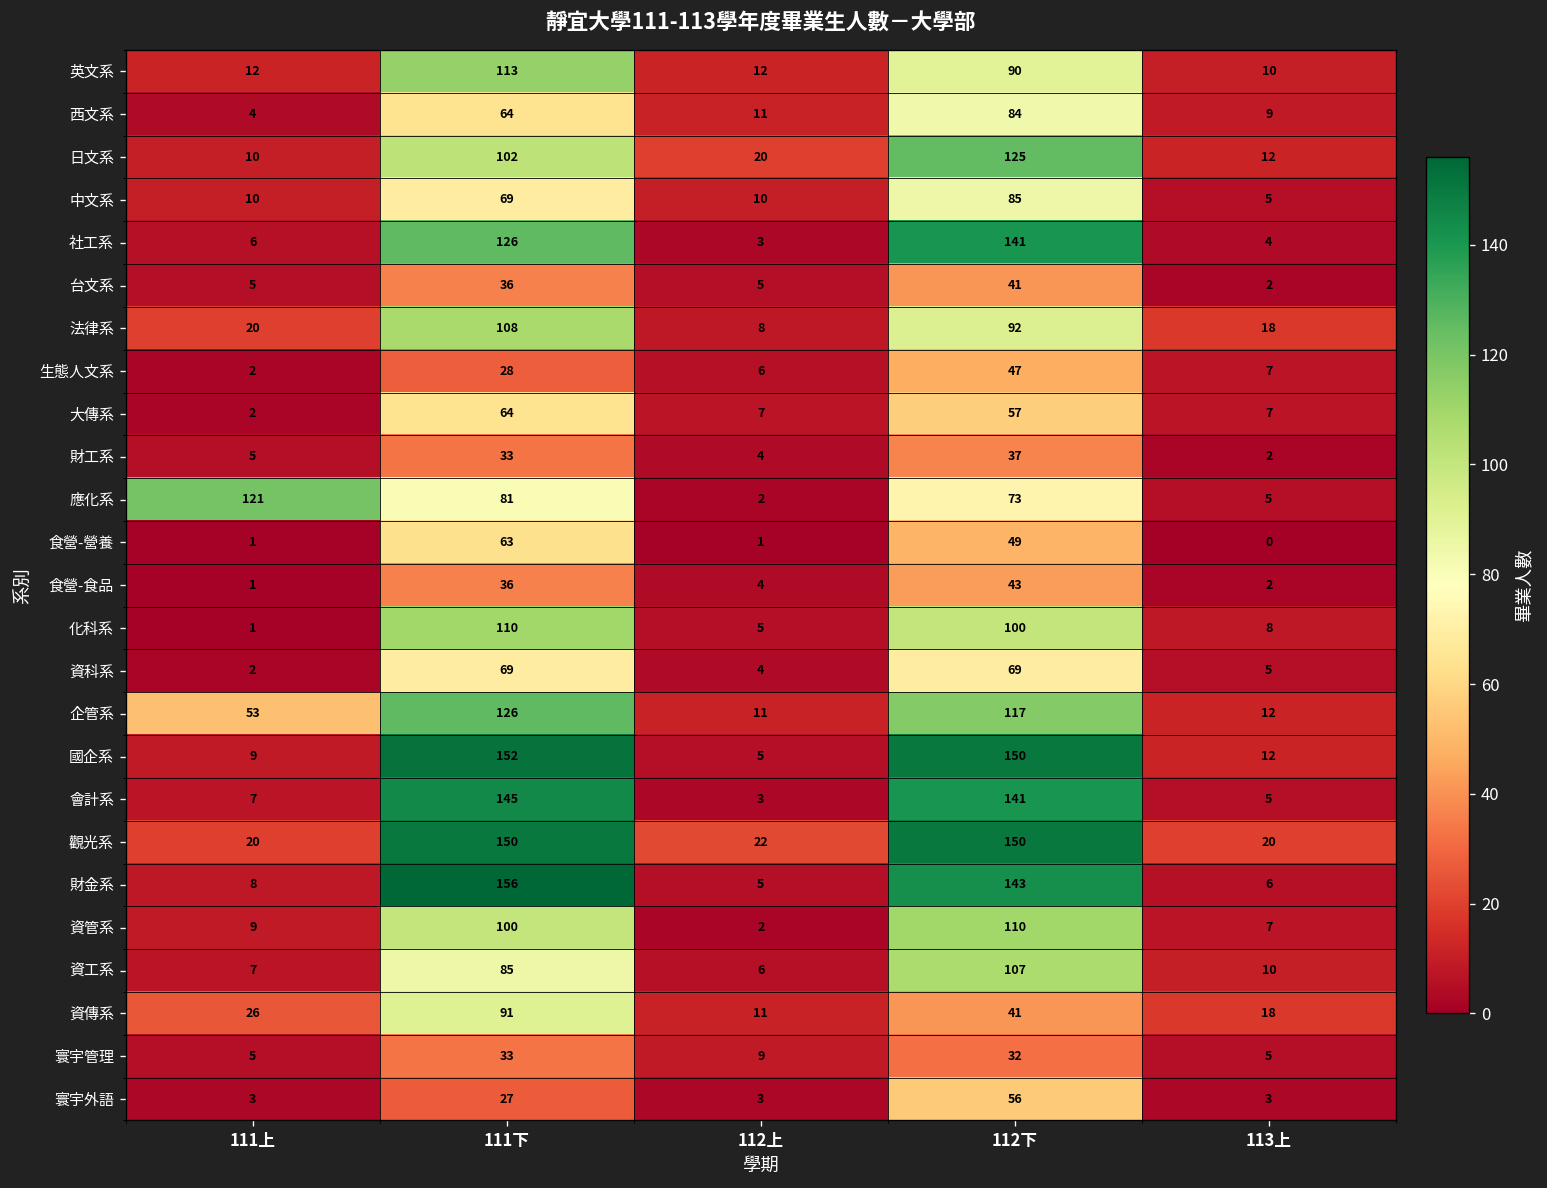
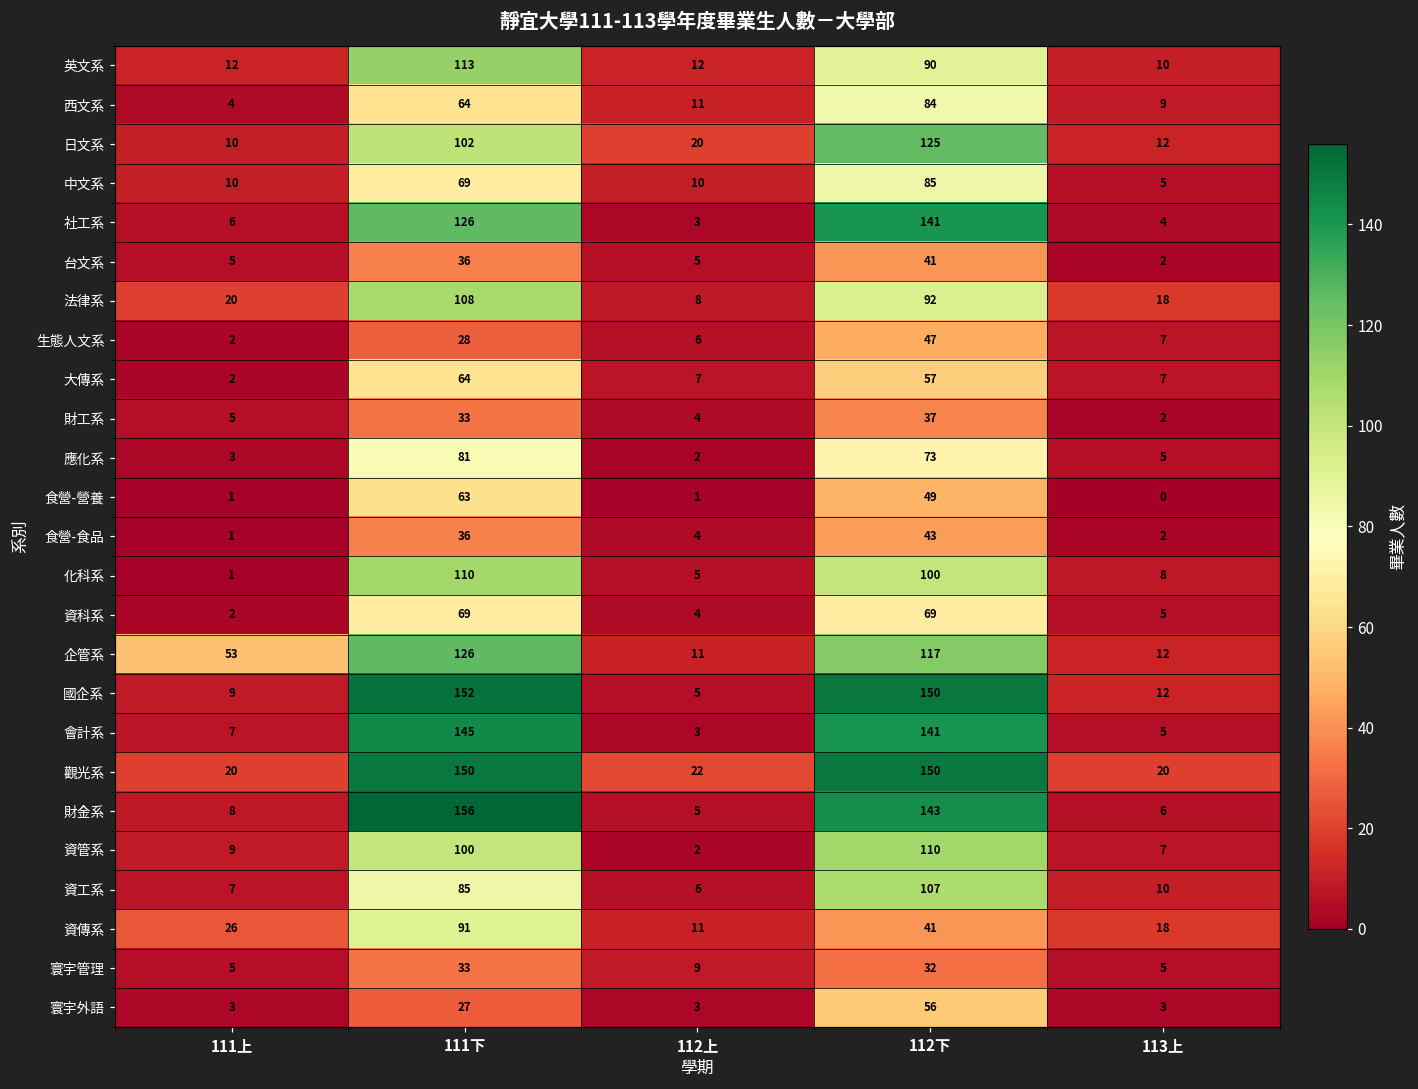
應化系, 111上: 121 -> 3
